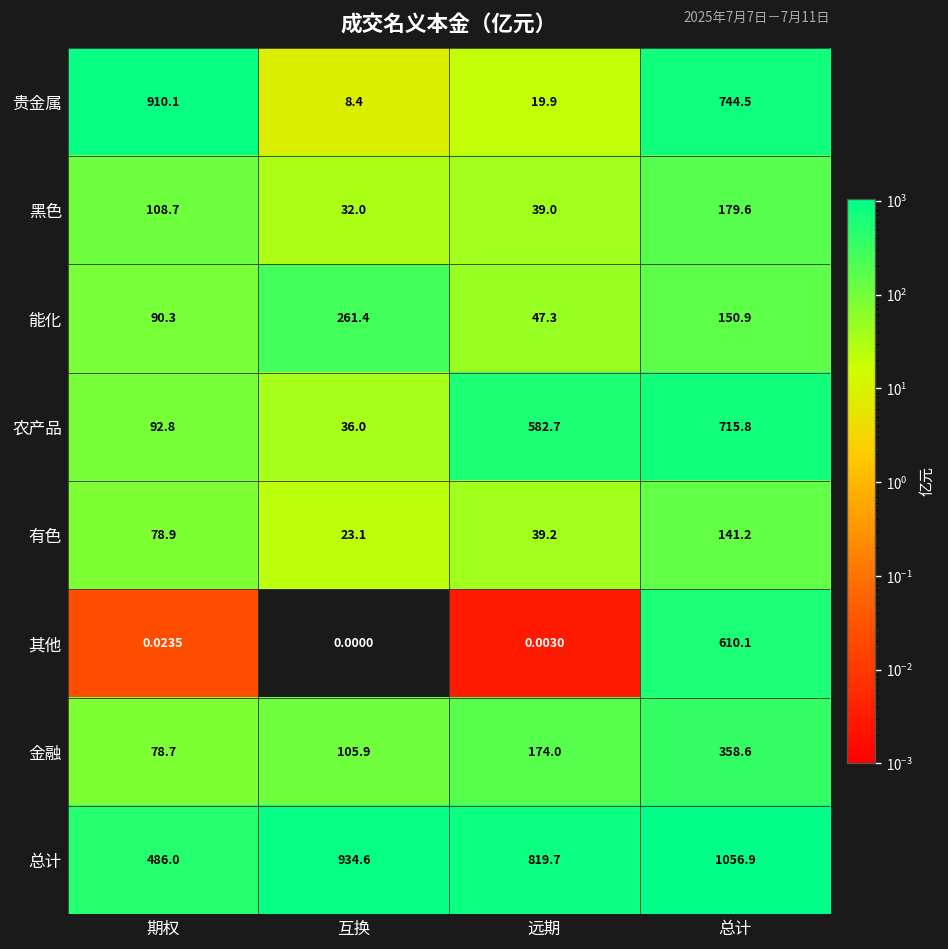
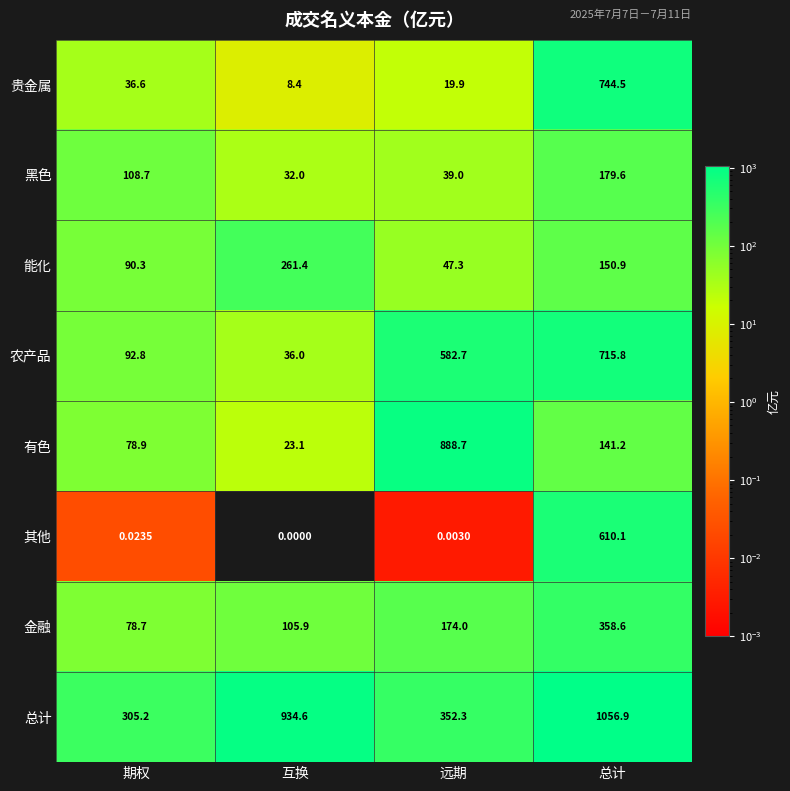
贵金属, 期权: 910.1 -> 36.6
有色, 远期: 39.2 -> 888.7
总计, 期权: 486.0 -> 305.2
总计, 远期: 819.7 -> 352.3
